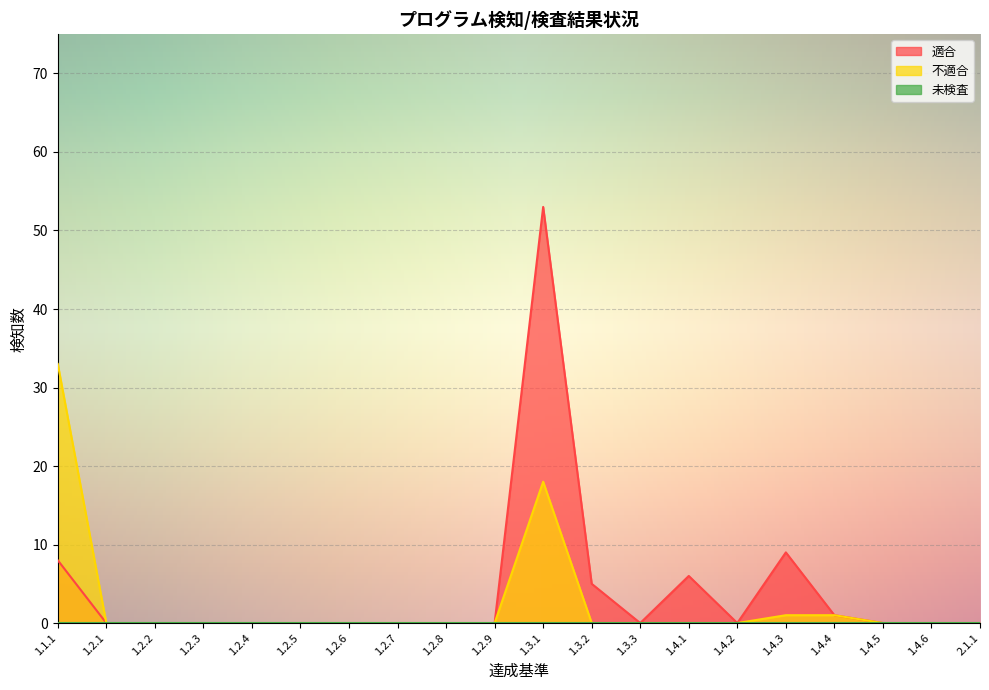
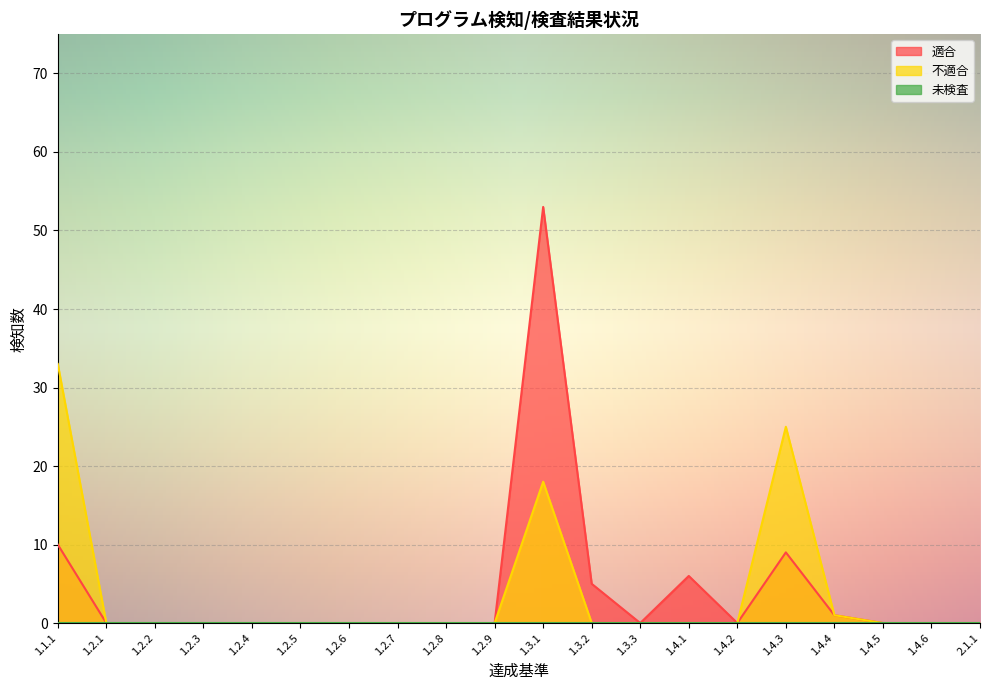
適合, 1.1.1: 8 -> 10
不適合, 1.4.3: 1 -> 25
